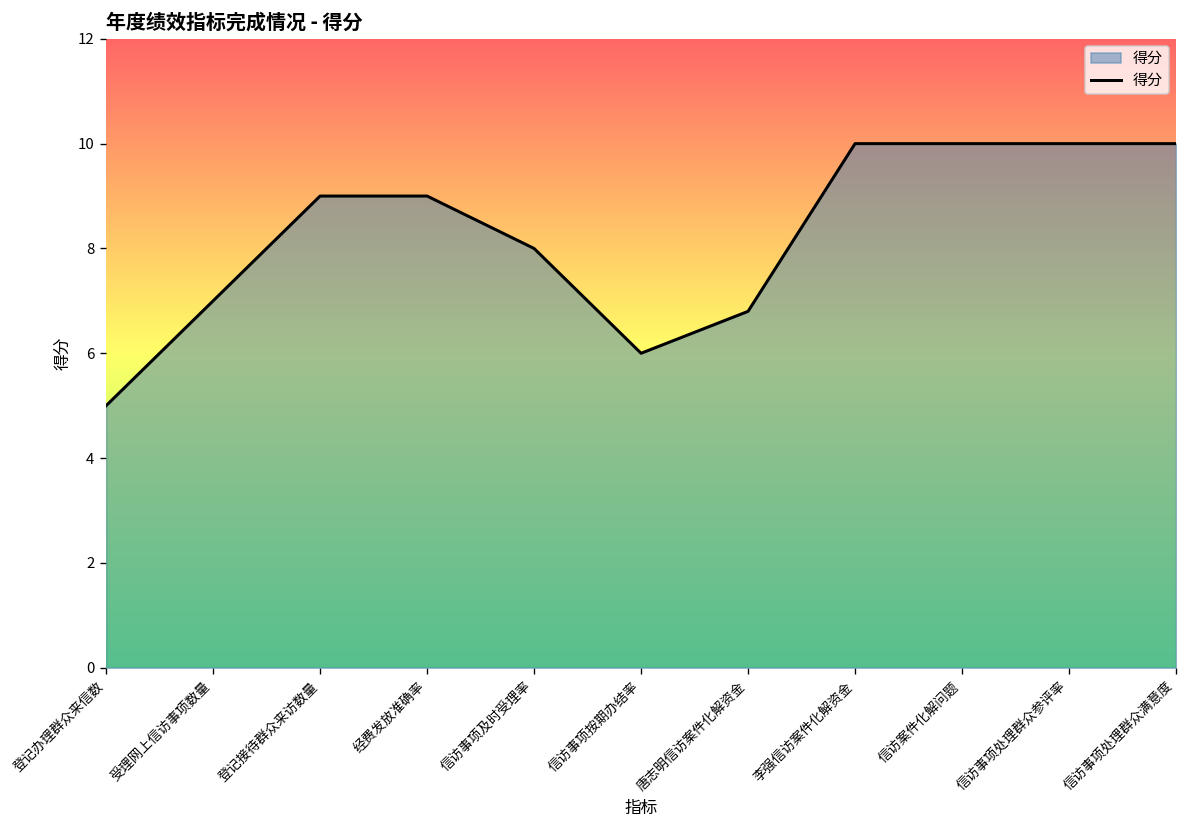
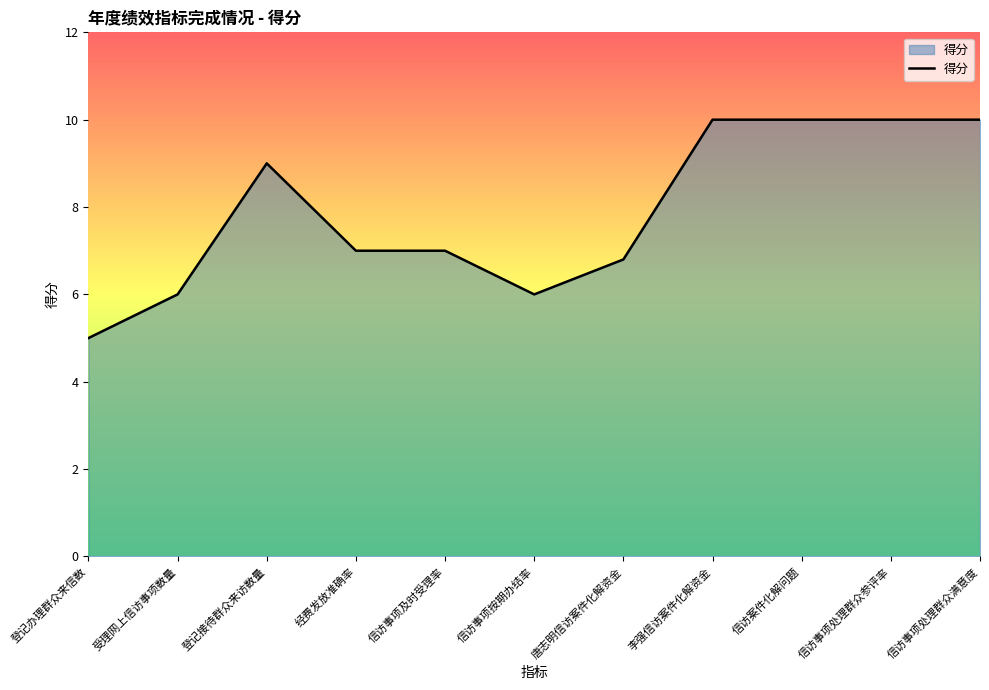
受理网上信访事项数量: 7 -> 6
经费发放准确率: 9 -> 7
信访事项及时受理率: 8 -> 7
